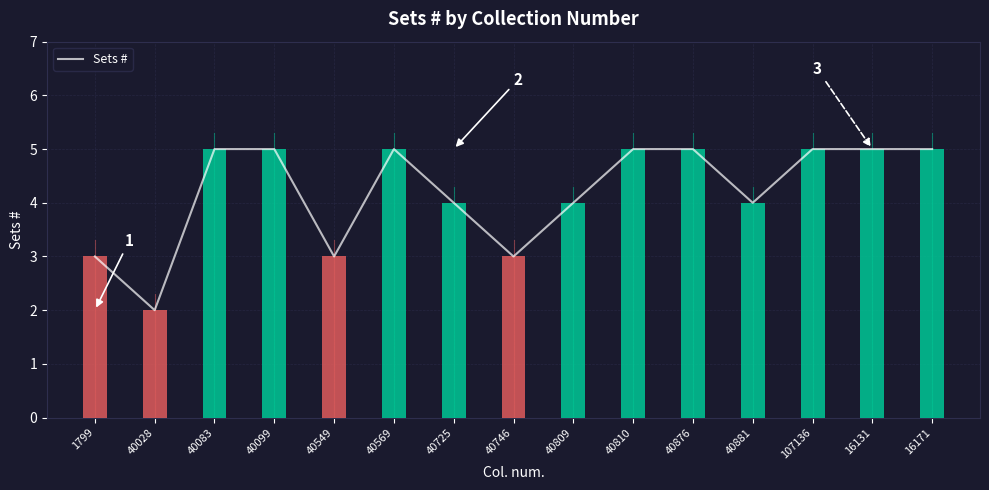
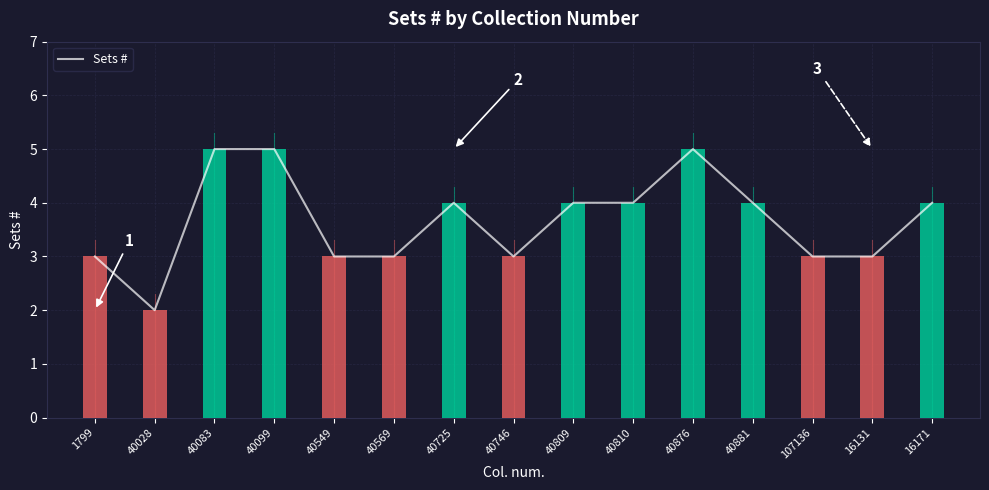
Sets #, 40569: 5 -> 3
Sets #, 40810: 5 -> 4
Sets #, 107136: 5 -> 3
Sets #, 16131: 5 -> 3
Sets #, 16171: 5 -> 4
